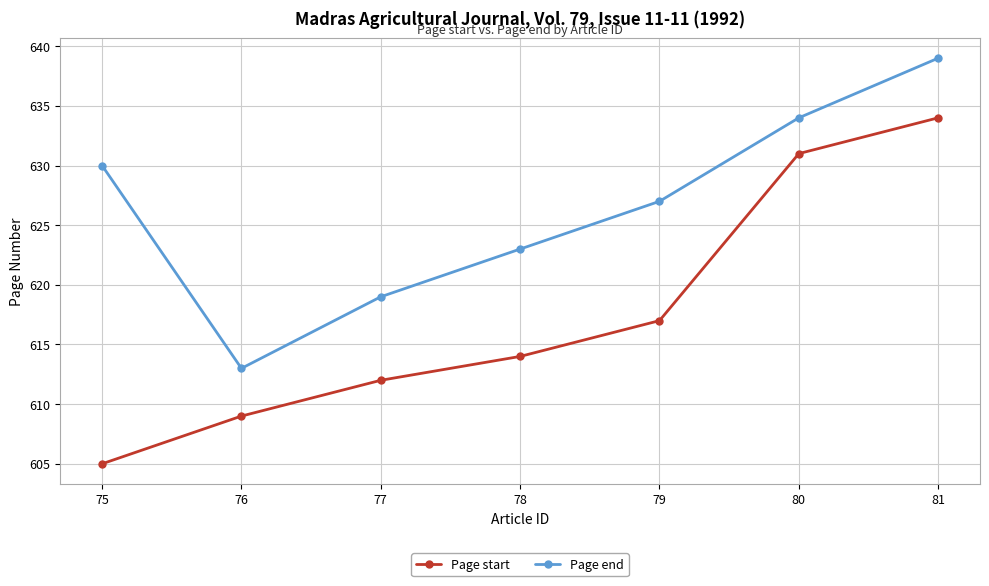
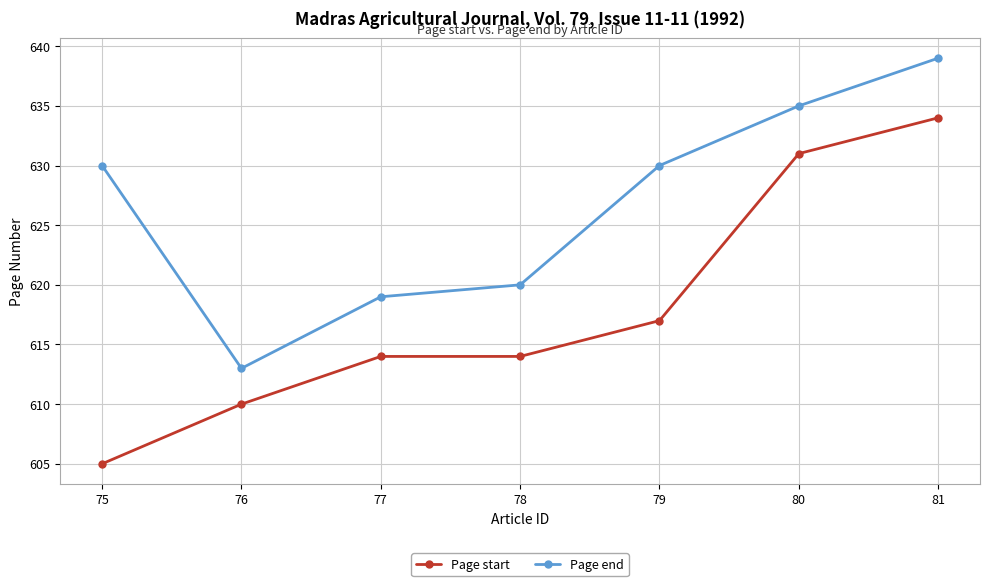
Page start, 76: 609 -> 610
Page start, 77: 612 -> 614
Page end, 78: 623 -> 620
Page end, 79: 627 -> 630
Page end, 80: 634 -> 635
